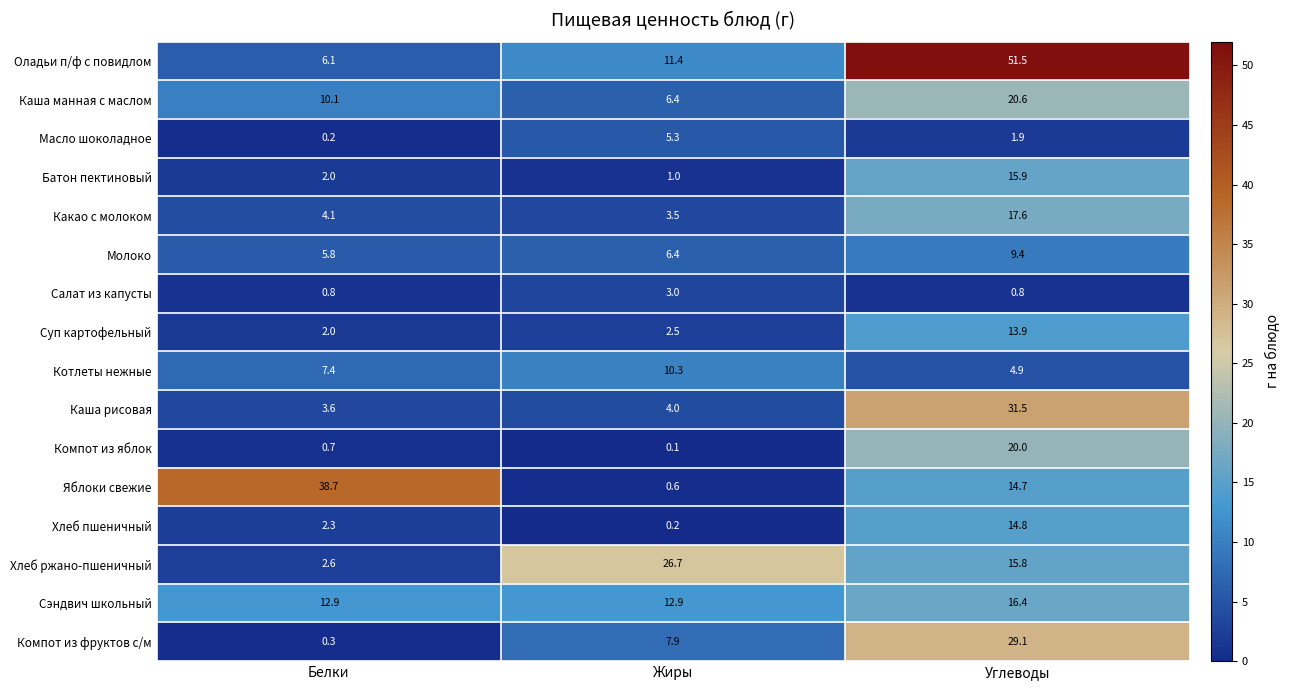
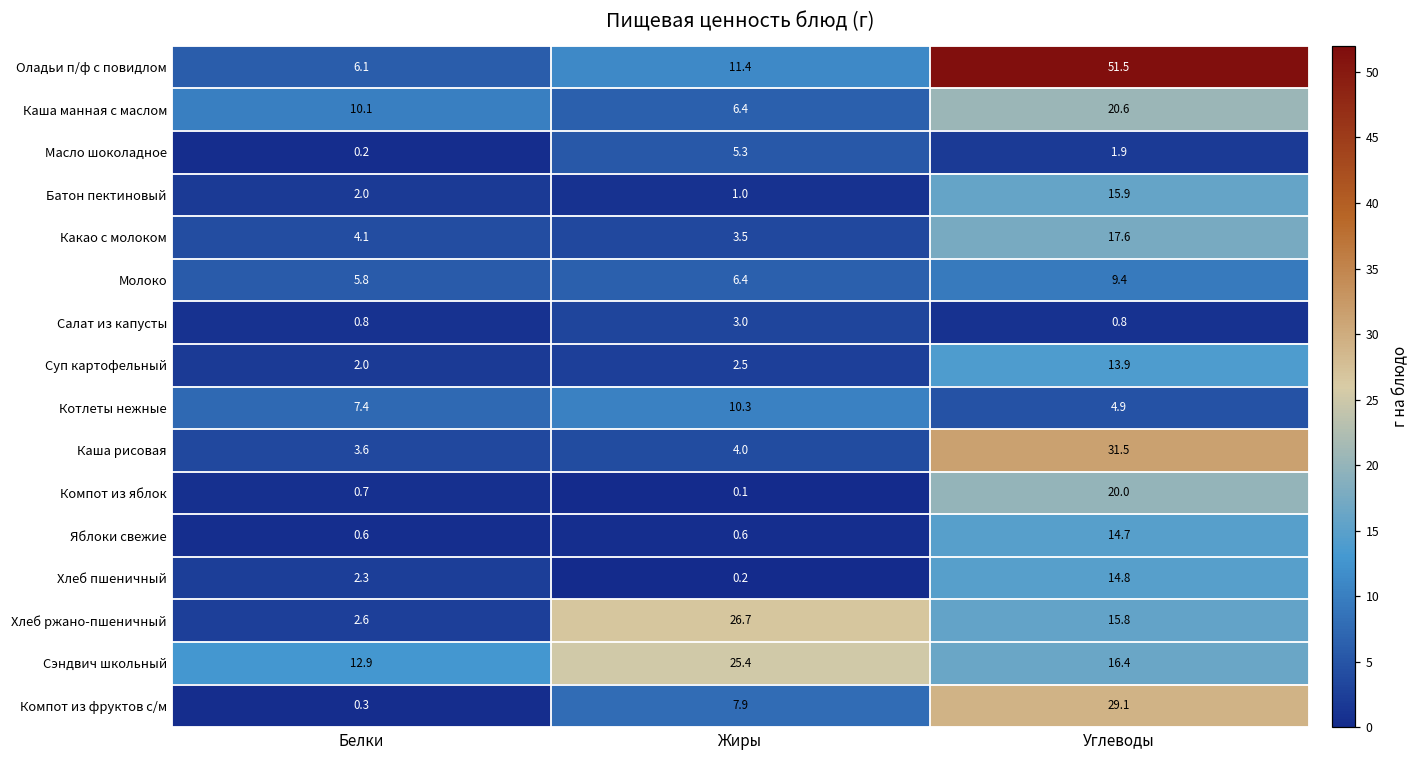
Яблоки свежие, Белки: 38.7 -> 0.6
Сэндвич школьный, Жиры: 12.9 -> 25.4
